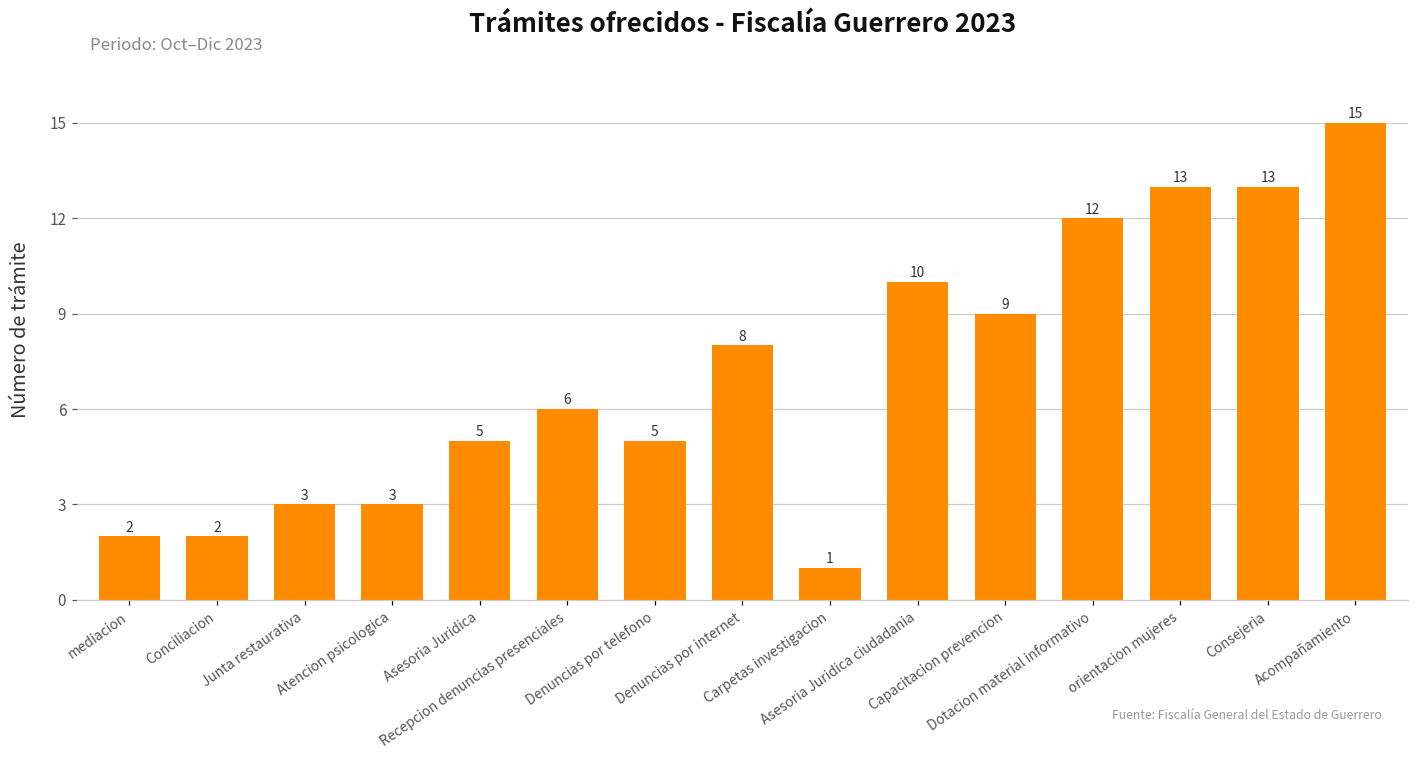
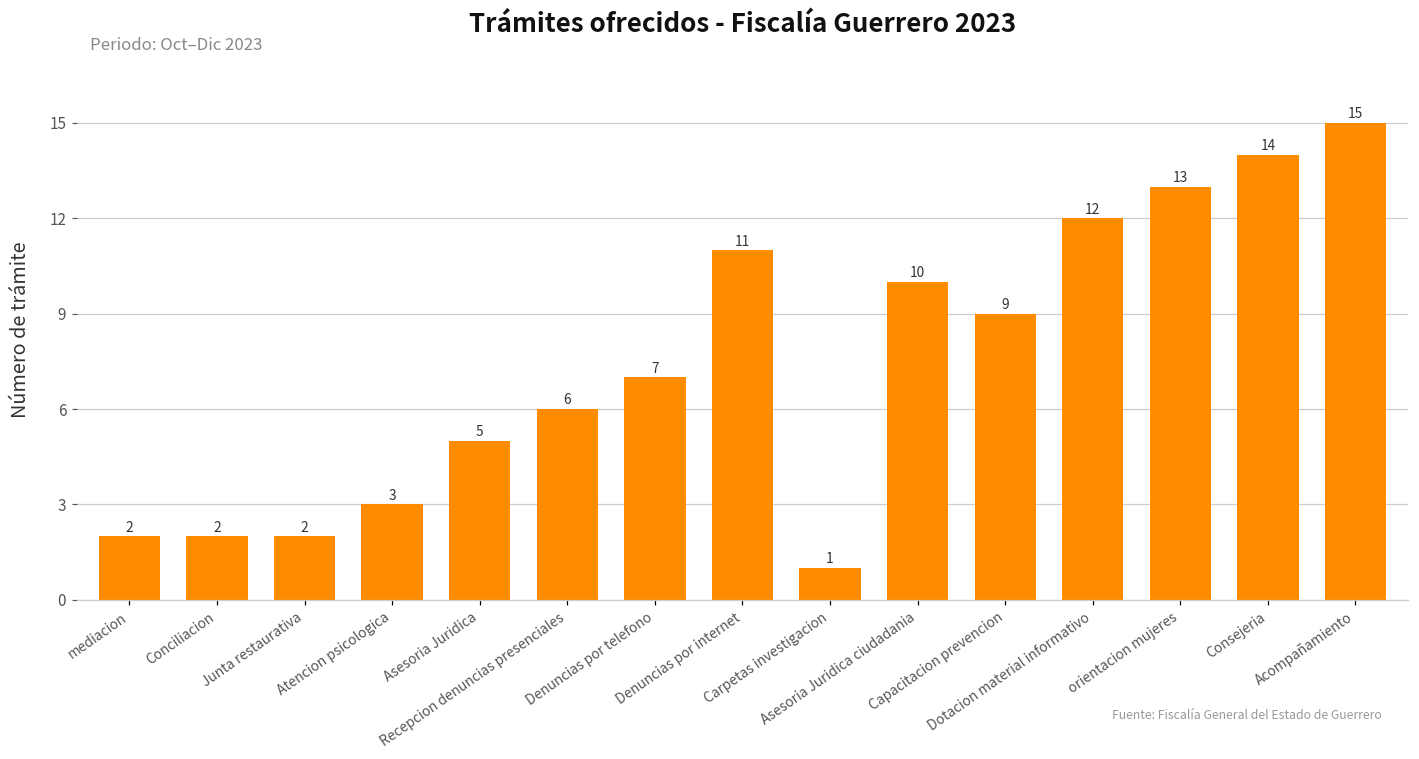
Junta restaurativa: 3 -> 2
Denuncias por telefono: 5 -> 7
Denuncias por internet: 8 -> 11
Consejeria: 13 -> 14
